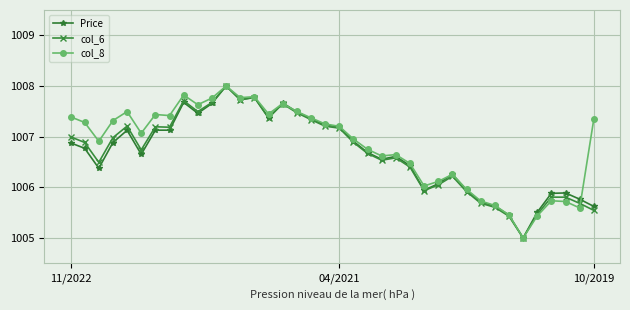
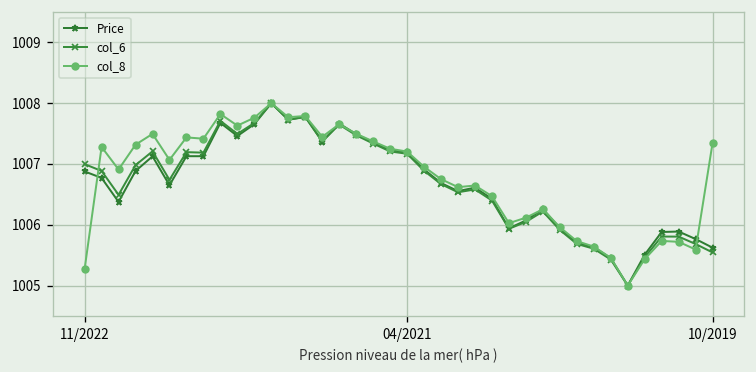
col_8, 11/2022: 1007.4 -> 1005.3
